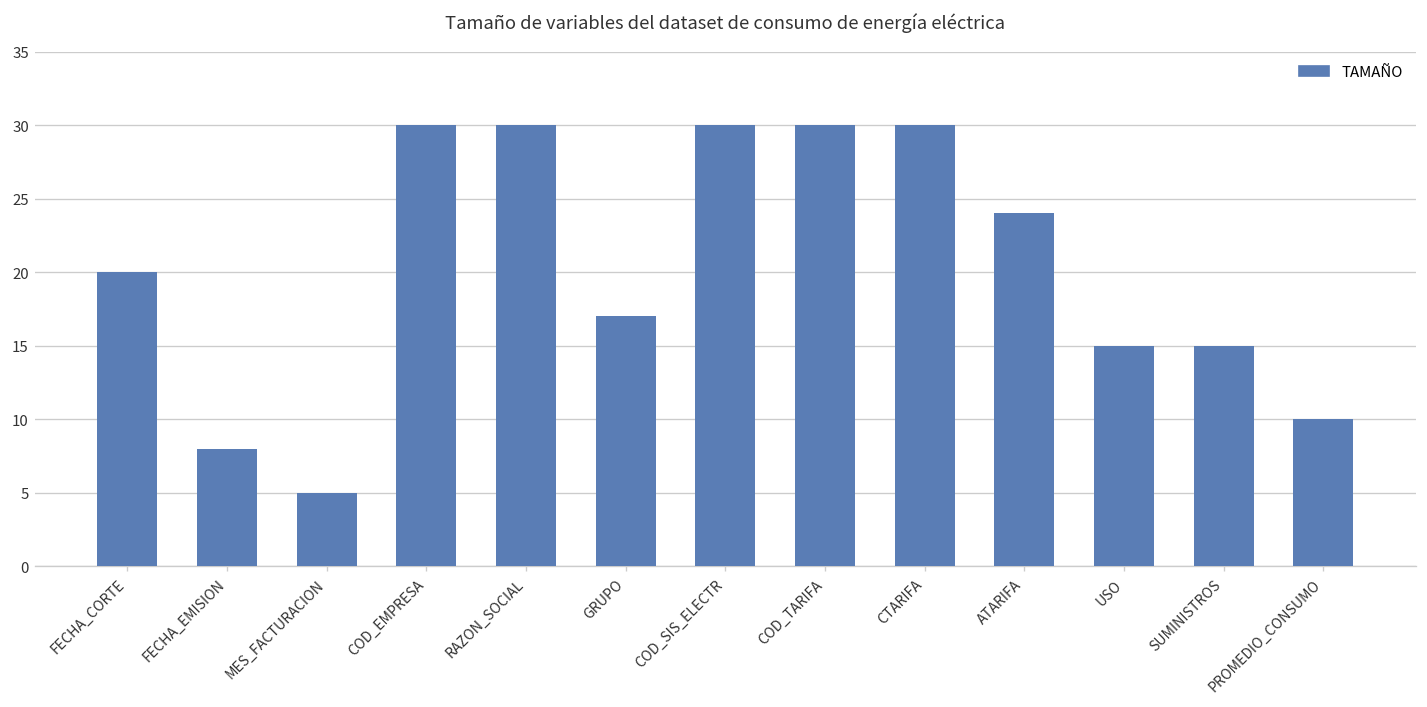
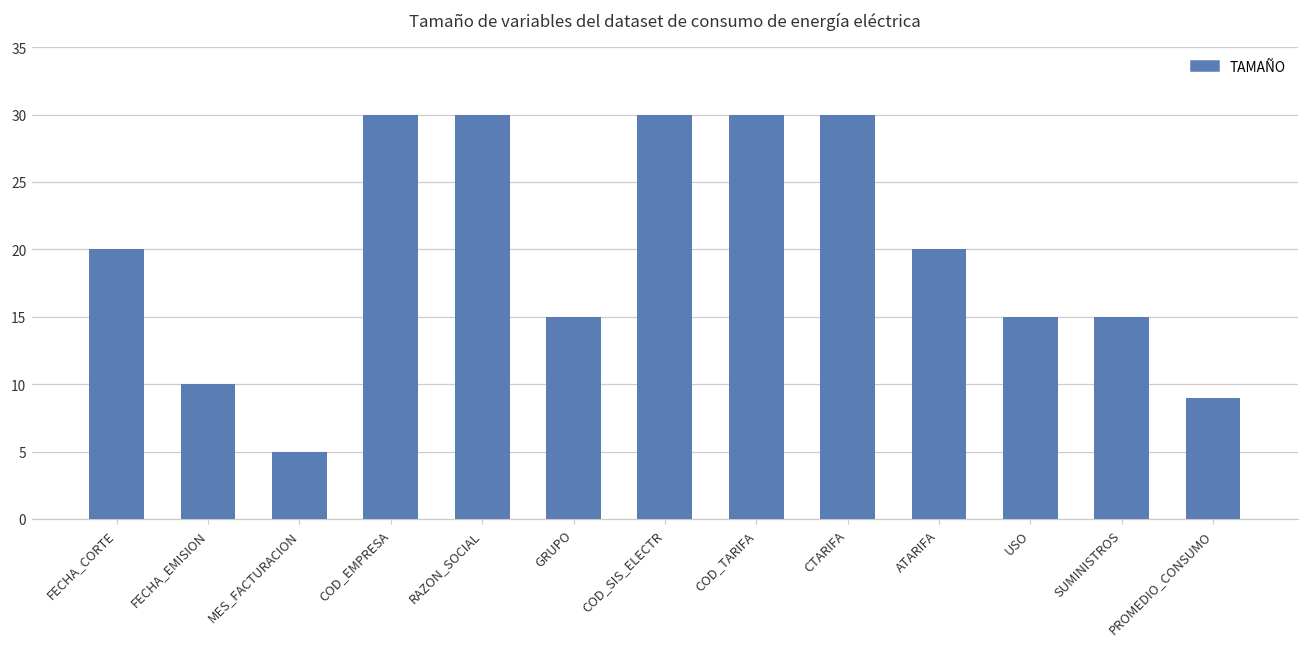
FECHA_EMISION: 8 -> 10
GRUPO: 17 -> 15
ATARIFA: 24 -> 20
PROMEDIO_CONSUMO: 10 -> 9
